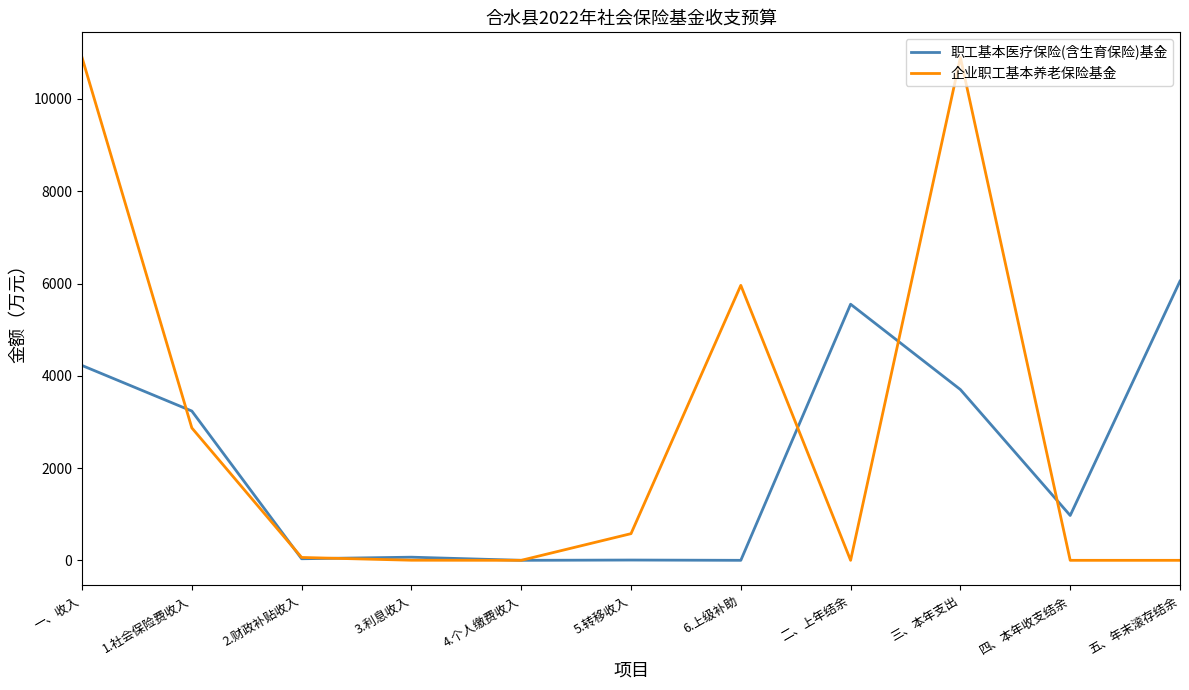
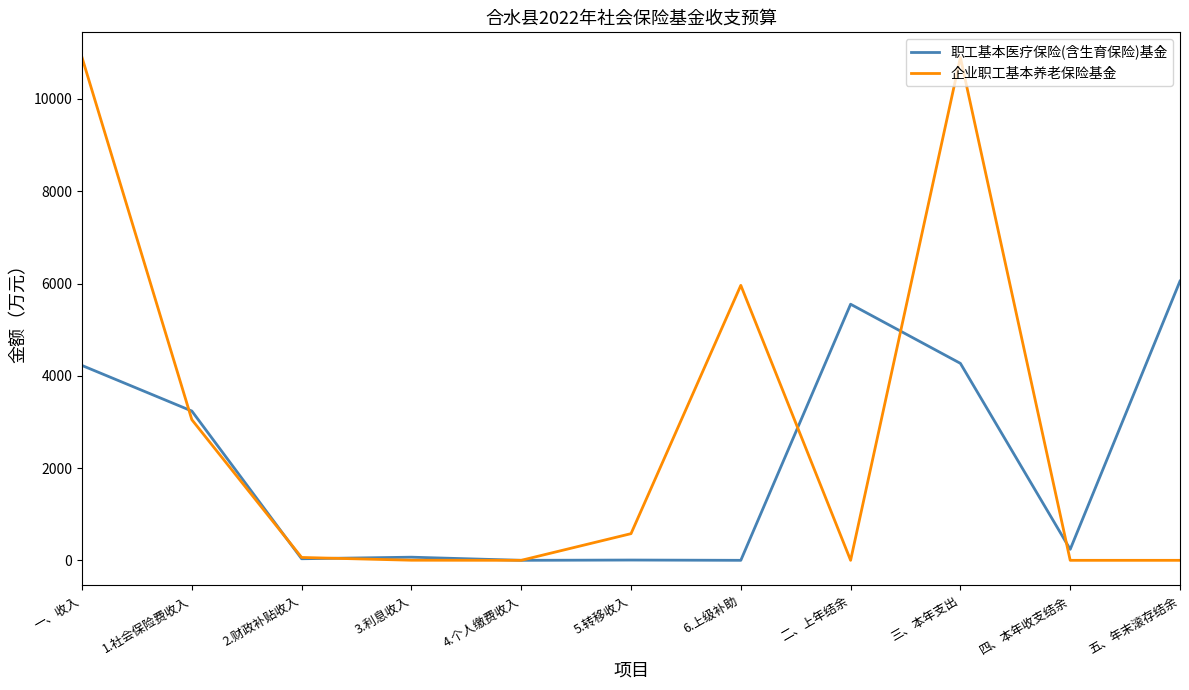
企业职工基本养老保险基金, 1.社会保险费收入: 2900 -> 3000
职工基本医疗保险(含生育保险)基金, 三、本年支出: 3700 -> 4300
职工基本医疗保险(含生育保险)基金, 四、本年收支结余: 1000 -> 200
